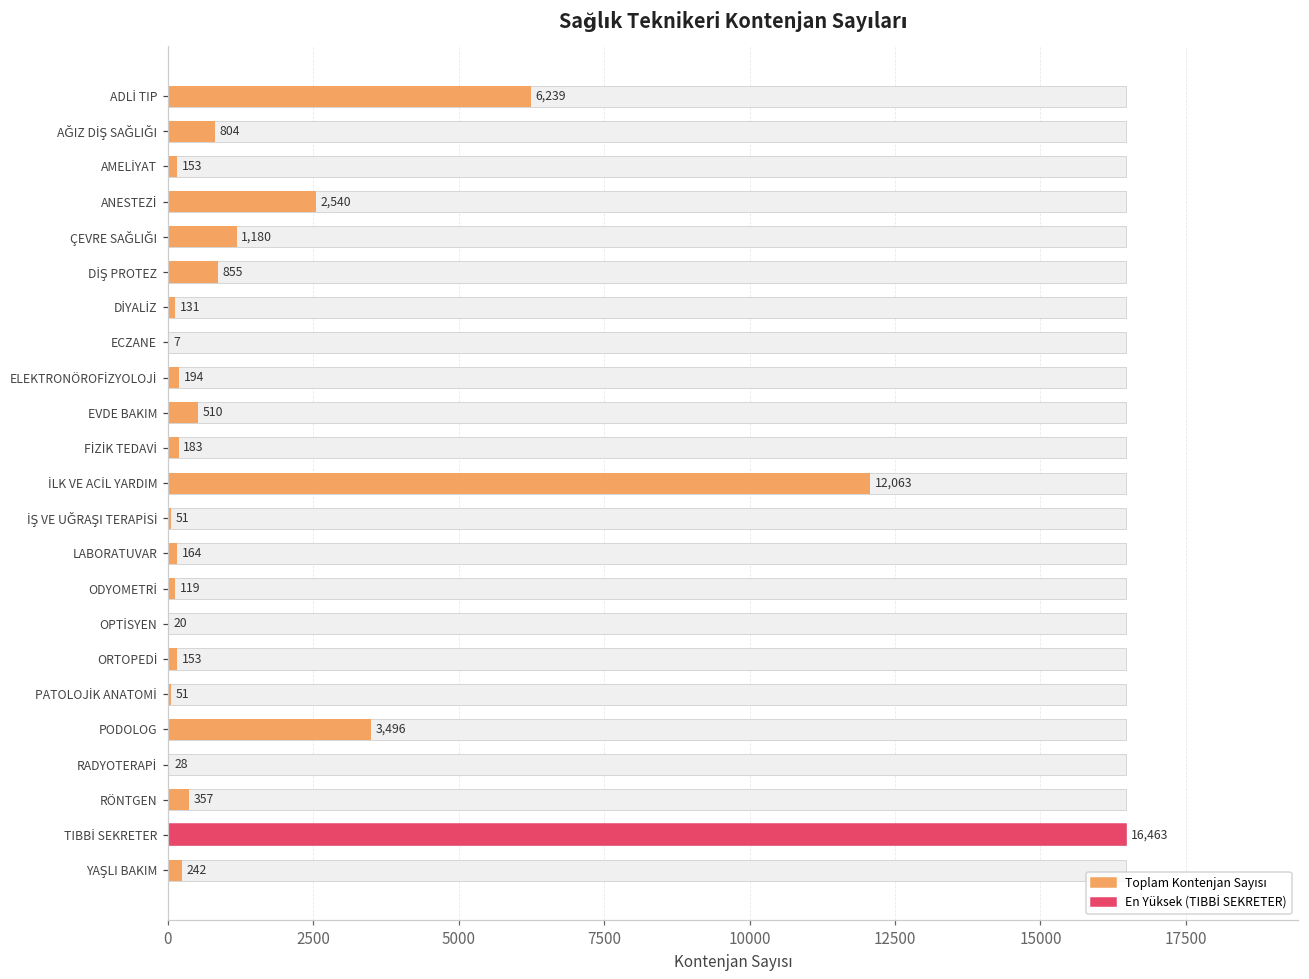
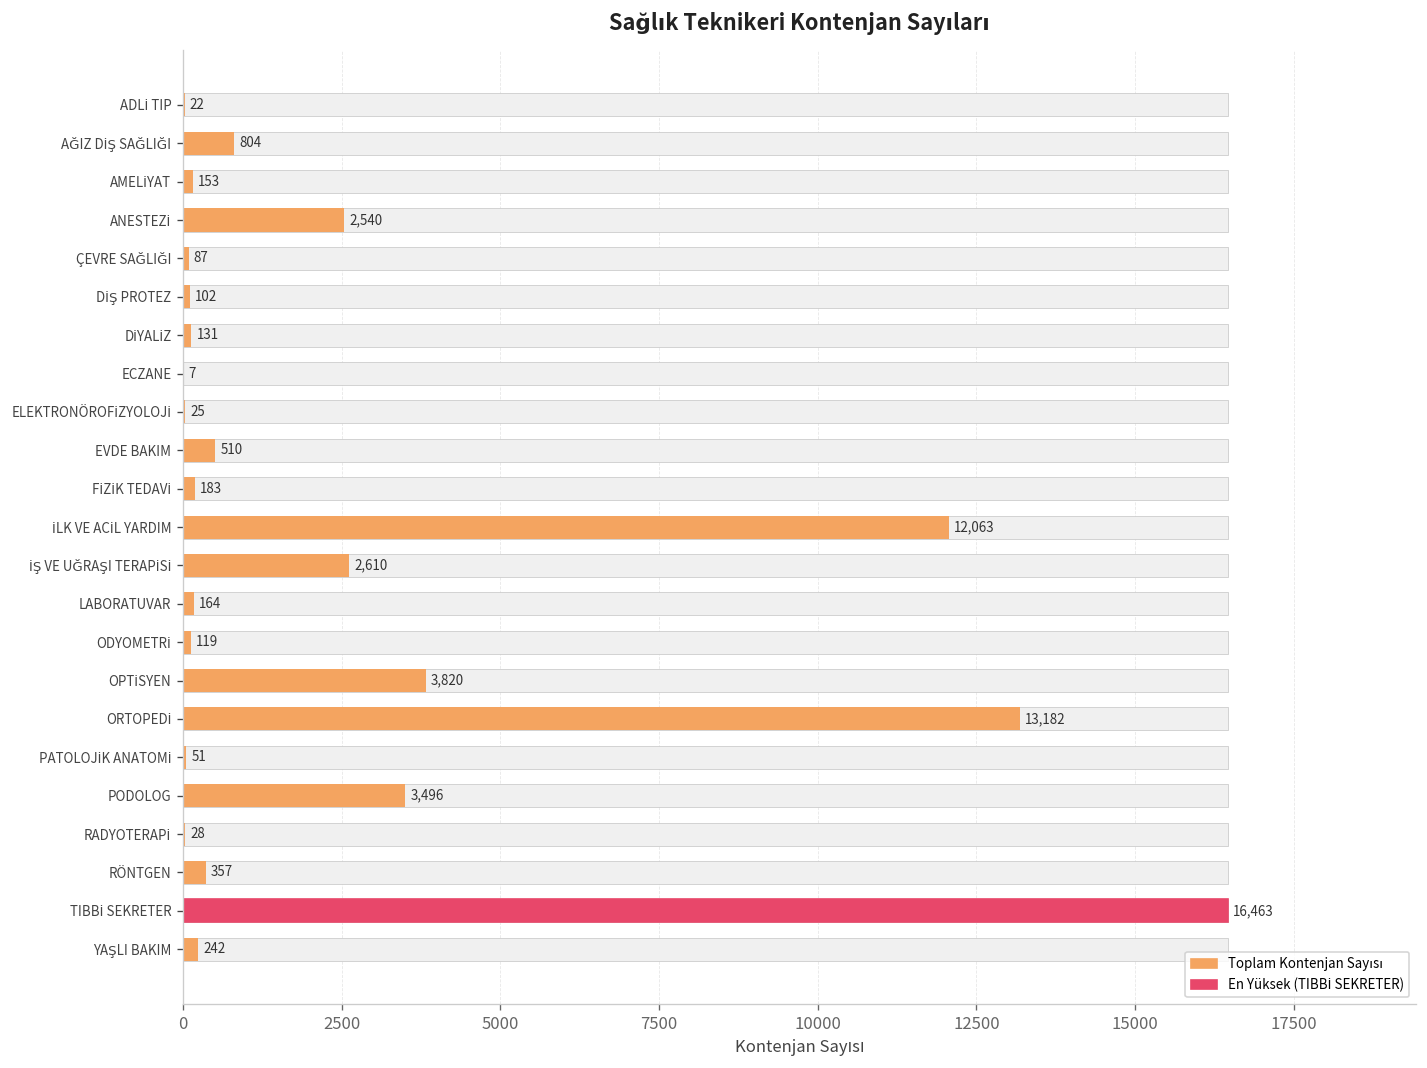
Toplam Kontenjan Sayısı, ADLİ TIP: 6,239 -> 22
Toplam Kontenjan Sayısı, ÇEVRE SAĞLIĞI: 1,180 -> 87
Toplam Kontenjan Sayısı, DİŞ PROTEZ: 855 -> 102
Toplam Kontenjan Sayısı, ELEKTRONÖROFİZYOLOJİ: 194 -> 25
Toplam Kontenjan Sayısı, İŞ VE UĞRAŞI TERAPİSİ: 51 -> 2,610
Toplam Kontenjan Sayısı, OPTİSYEN: 20 -> 3,820
Toplam Kontenjan Sayısı, ORTOPEDİ: 153 -> 13,182
